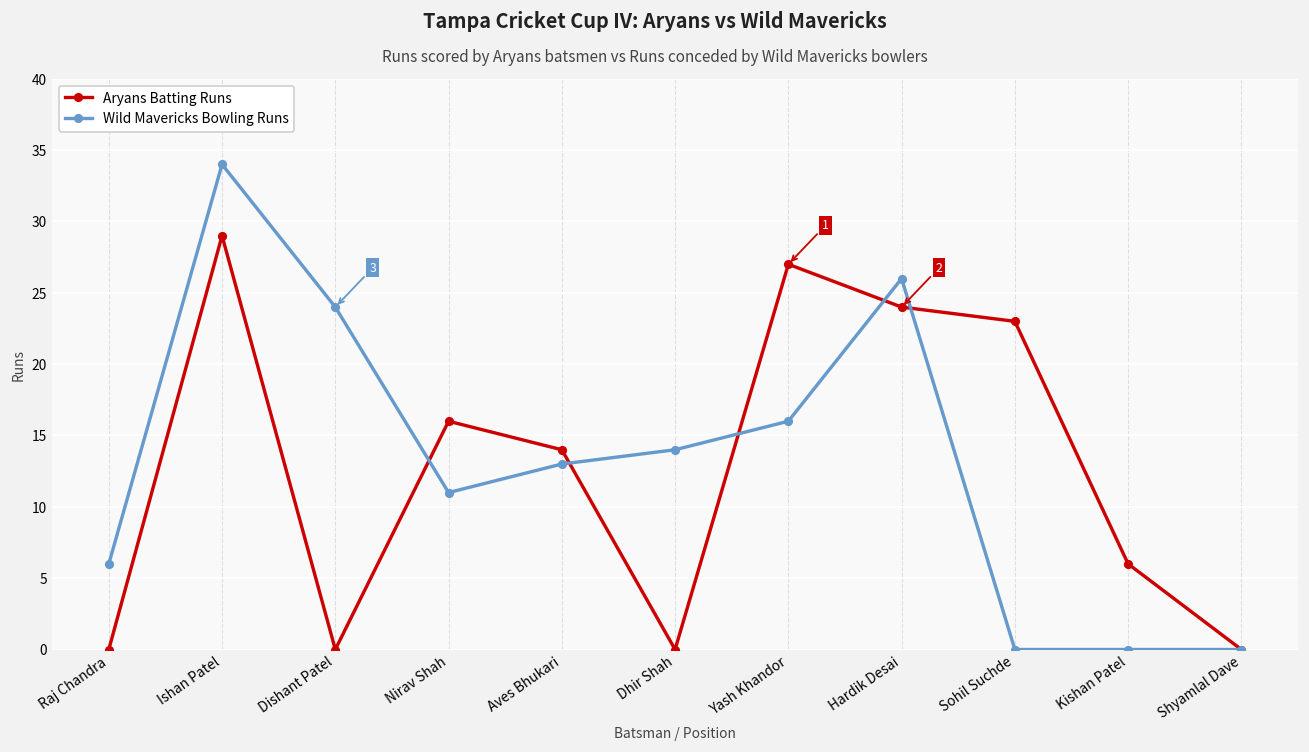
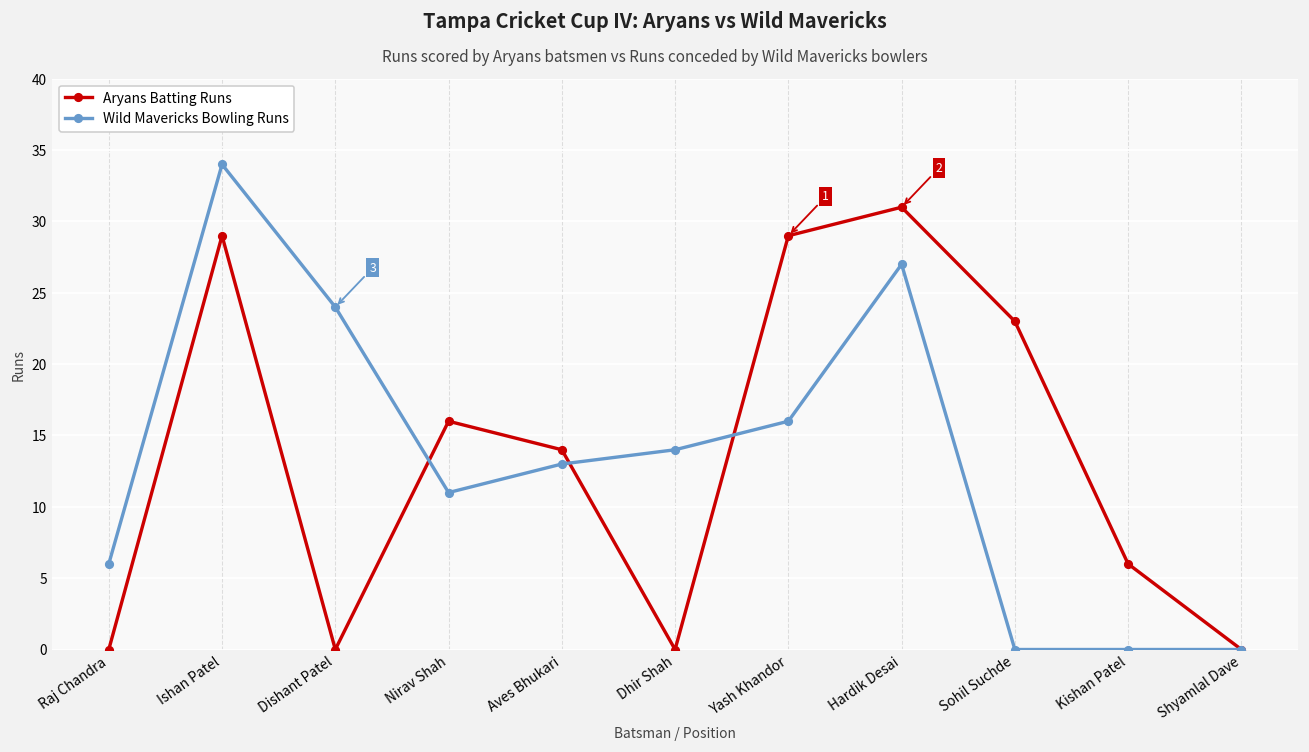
Aryans Batting Runs, Yash Khandor: 27 -> 29
Aryans Batting Runs, Hardik Desai: 24 -> 31
Wild Mavericks Bowling Runs, Hardik Desai: 26 -> 27
